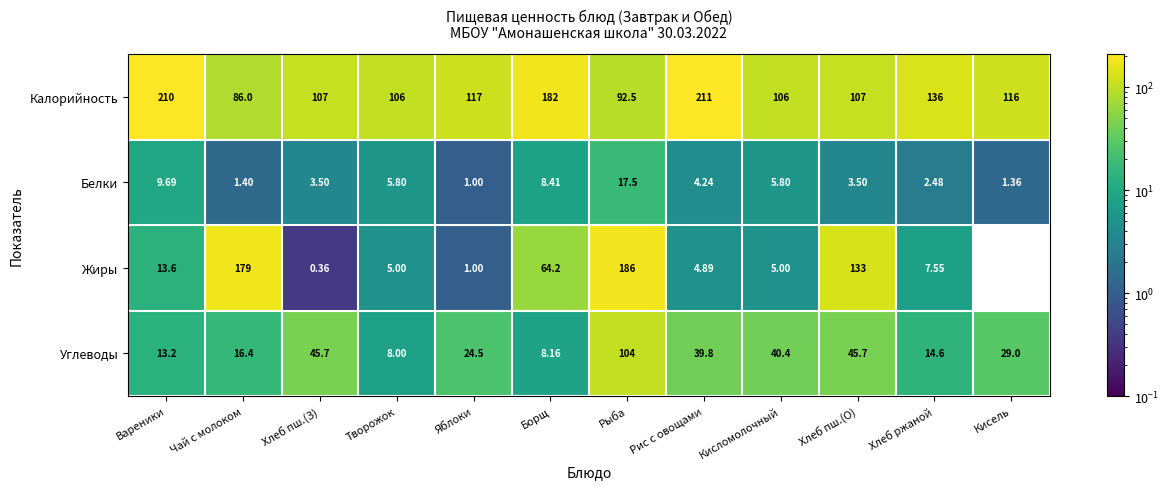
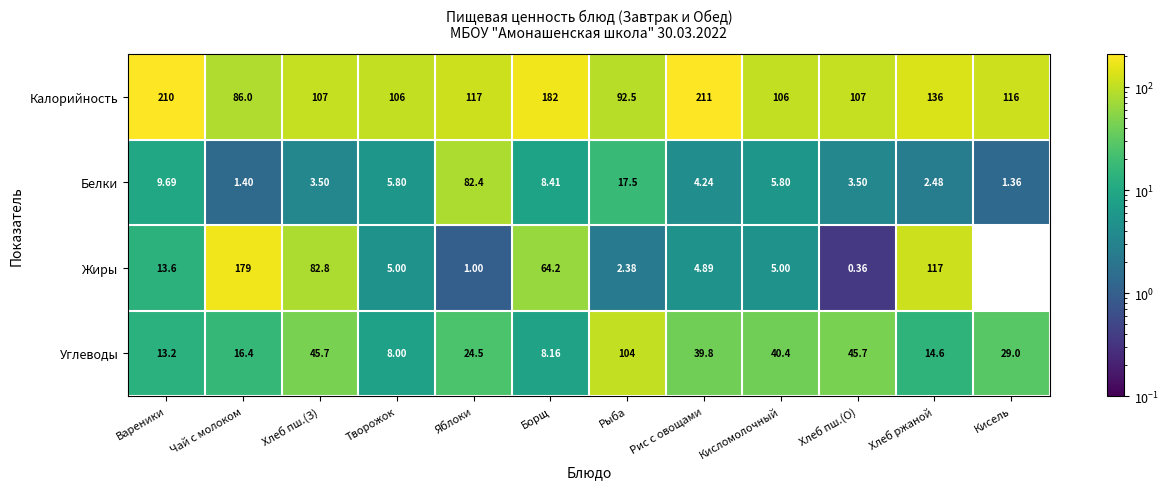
Белки, Яблоки: 1.00 -> 82.4
Жиры, Хлеб пш.(З): 0.36 -> 82.8
Жиры, Рыба: 186 -> 2.38
Жиры, Хлеб пш.(О): 133 -> 0.36
Жиры, Хлеб ржаной: 7.55 -> 117
